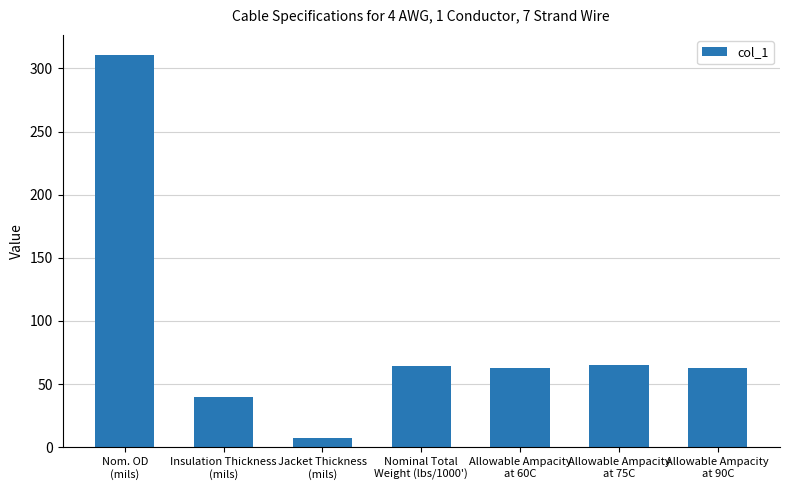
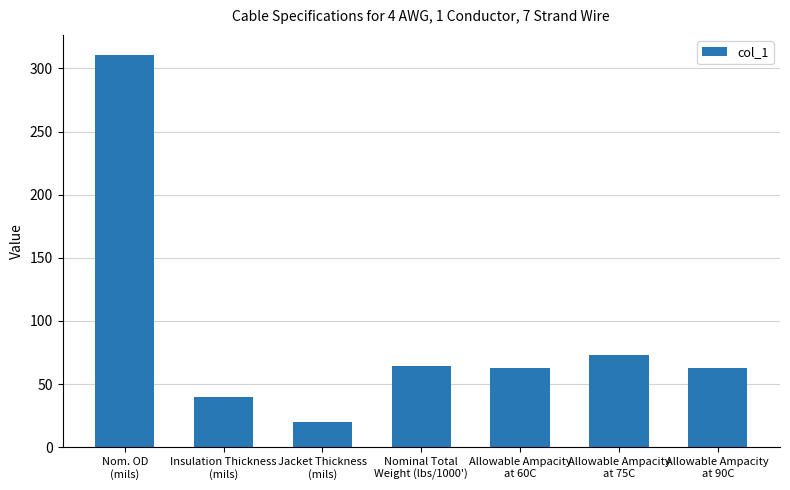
Jacket Thickness (mils): 7 -> 20
Allowable Ampacity at 75C: 65 -> 73
